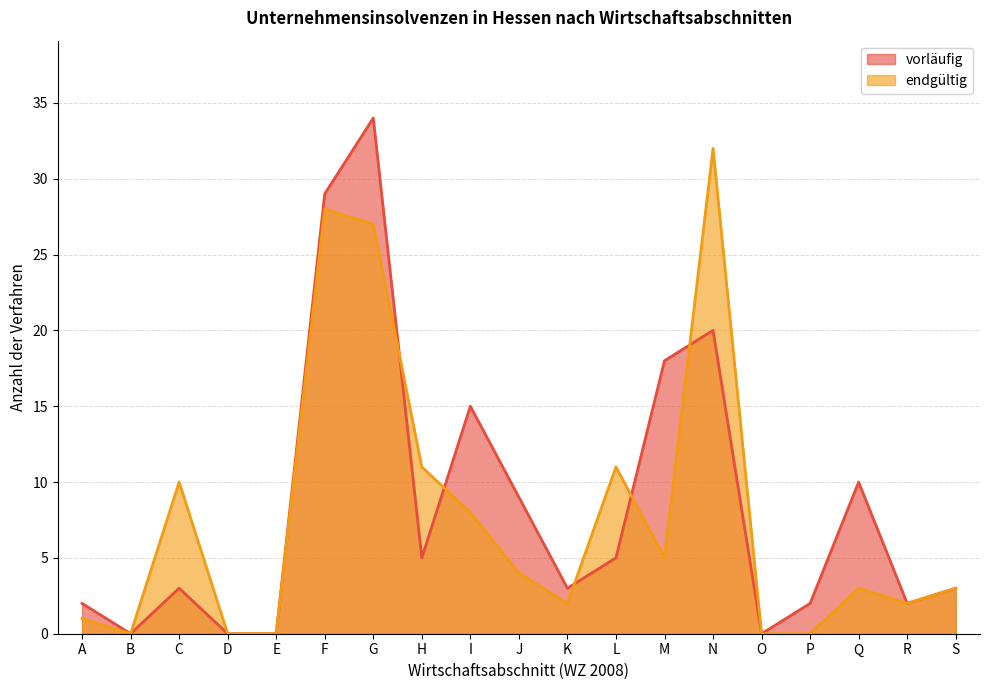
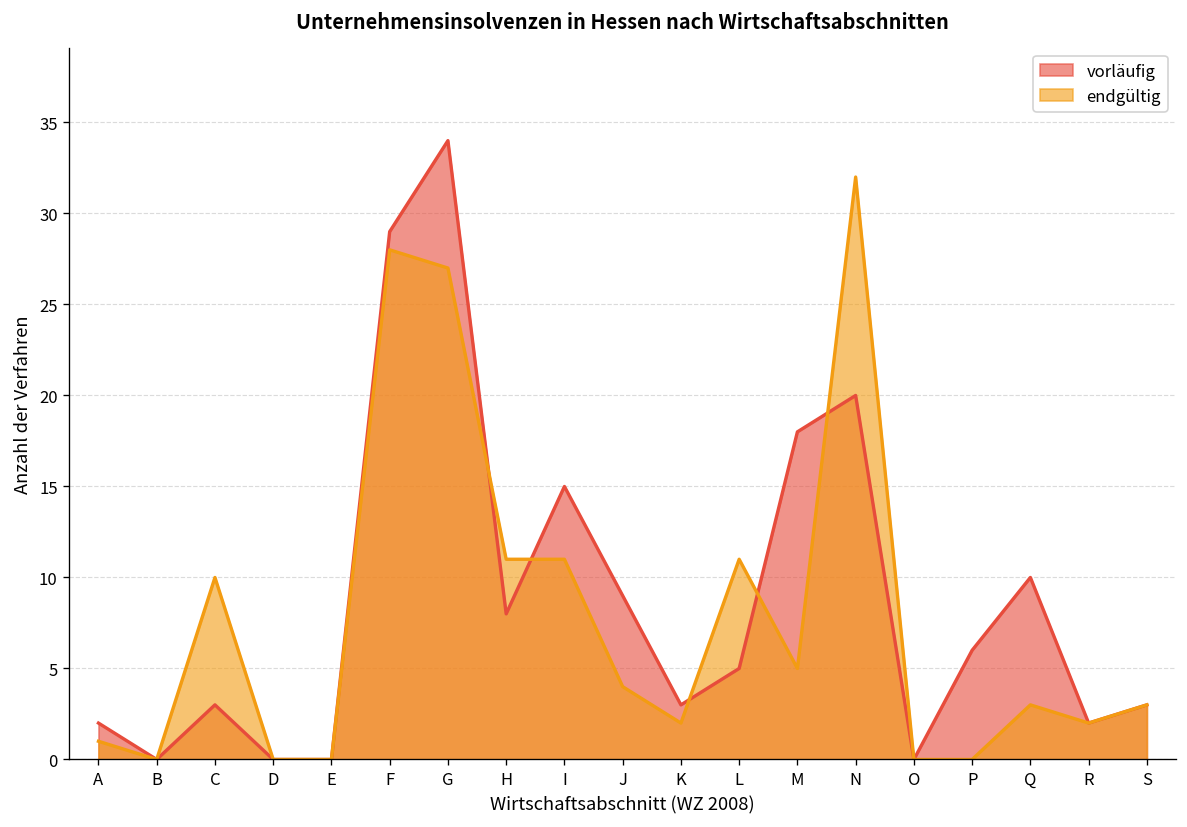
vorläufig, H: 5 -> 8
endgültig, I: 8 -> 11
vorläufig, P: 2 -> 6
